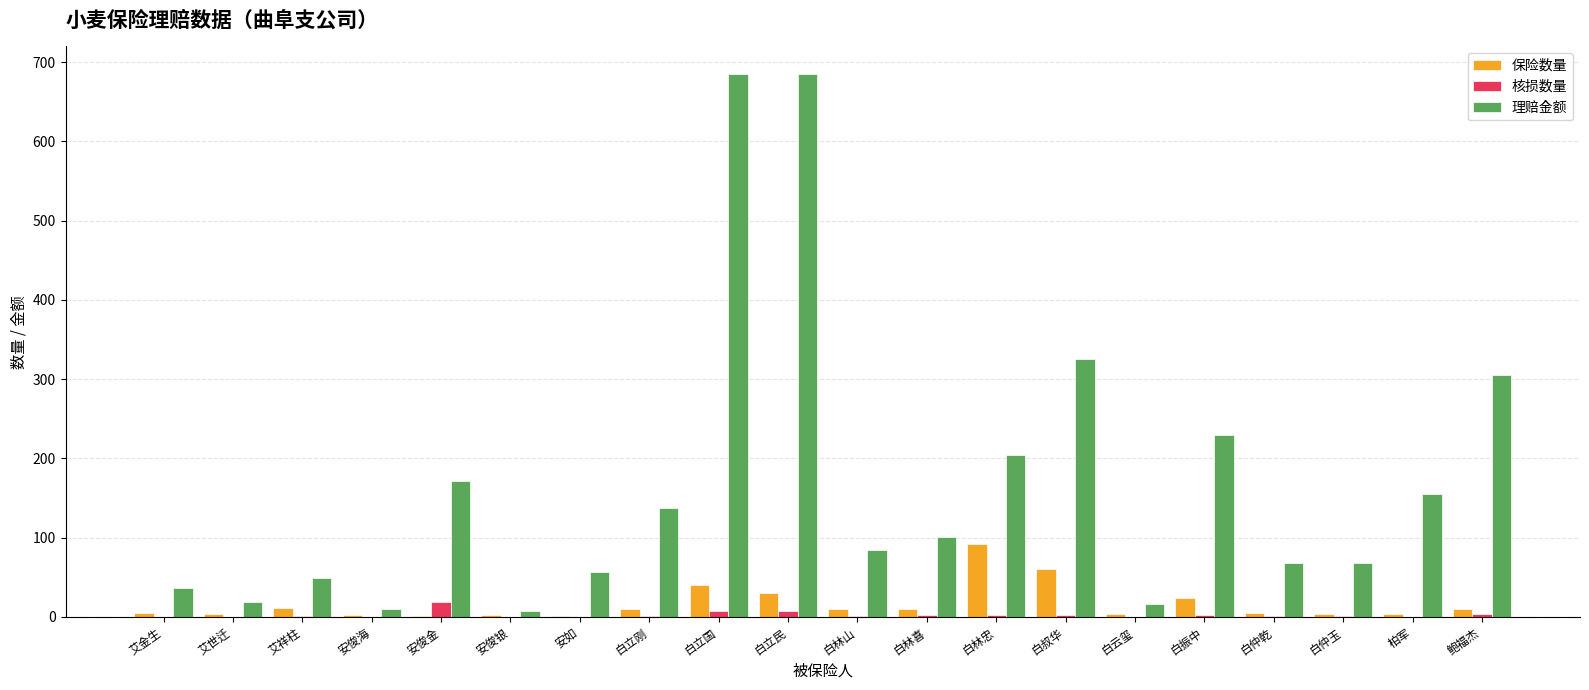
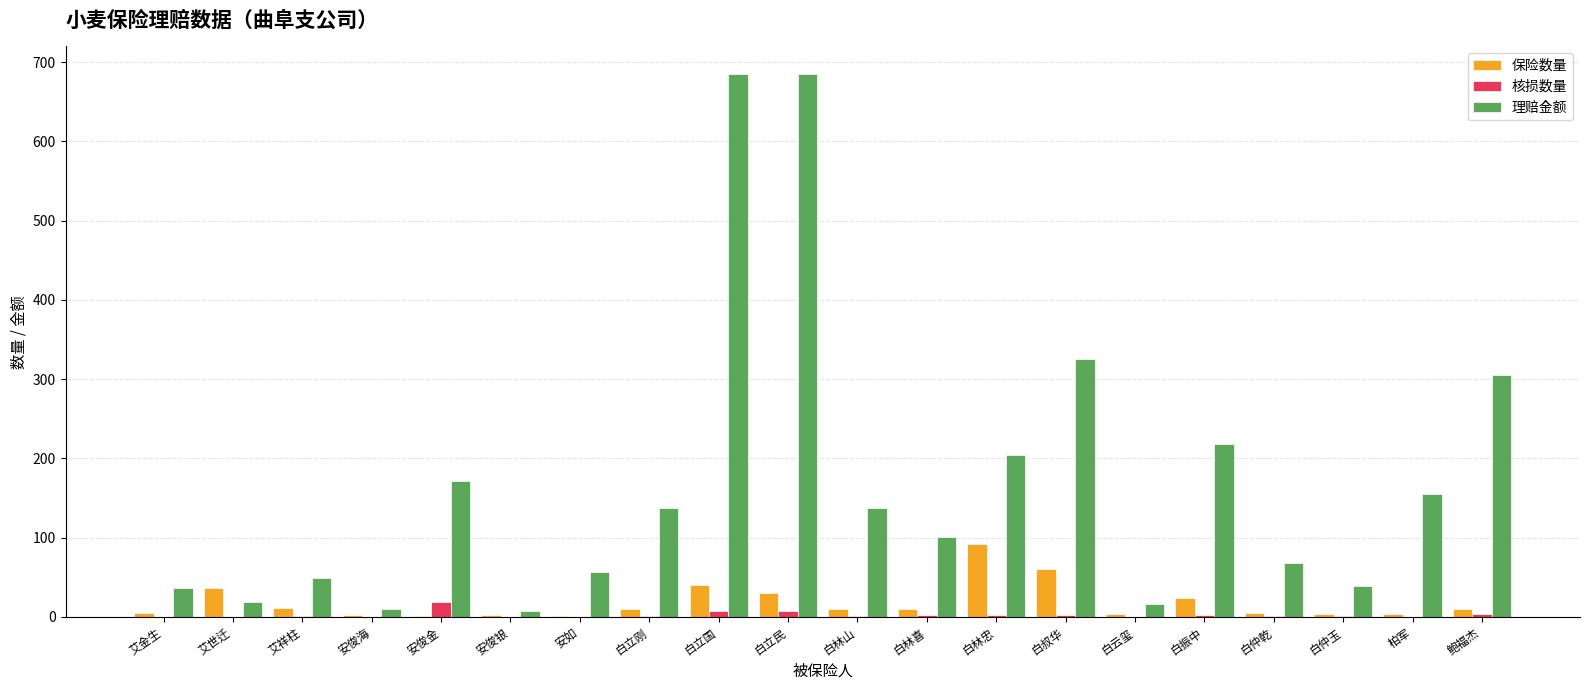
保险数量, 艾世迁: 0 -> 40
理赔金额, 白林山: 80 -> 140
理赔金额, 白振中: 230 -> 220
理赔金额, 白仲玉: 70 -> 40
